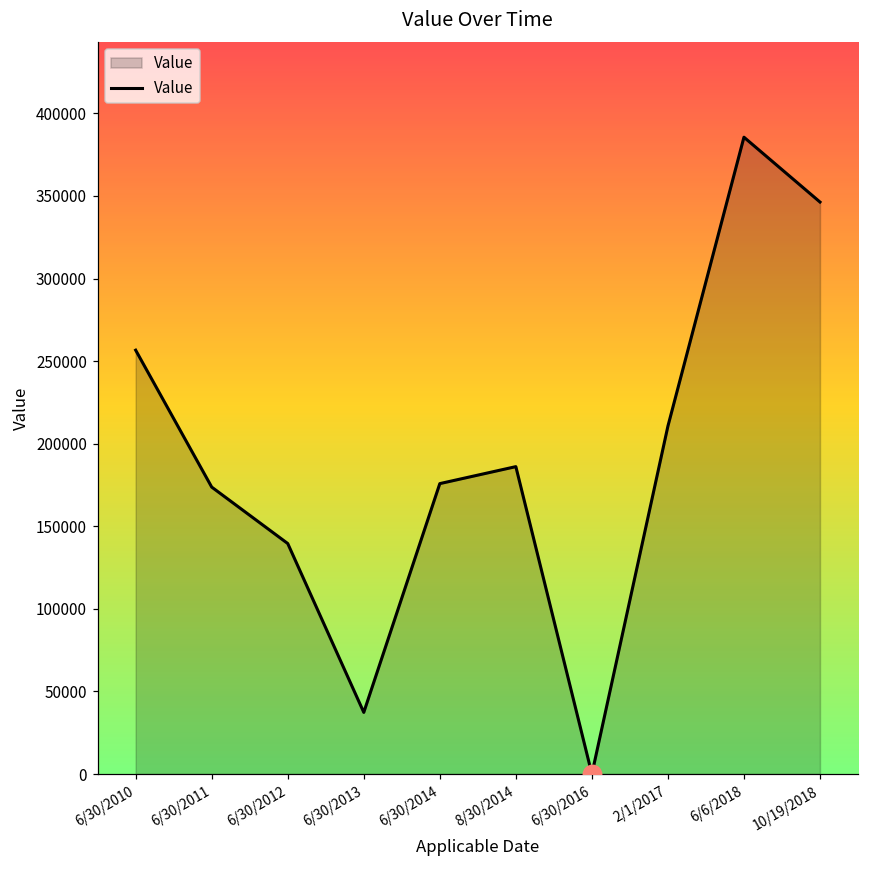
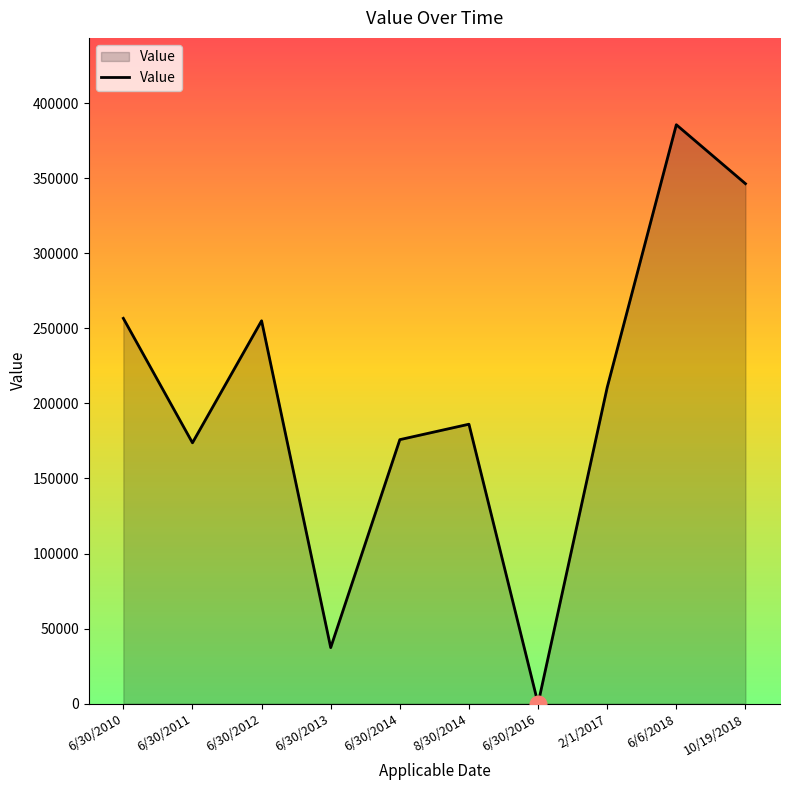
Value, 6/30/2012: 140000 -> 255000
